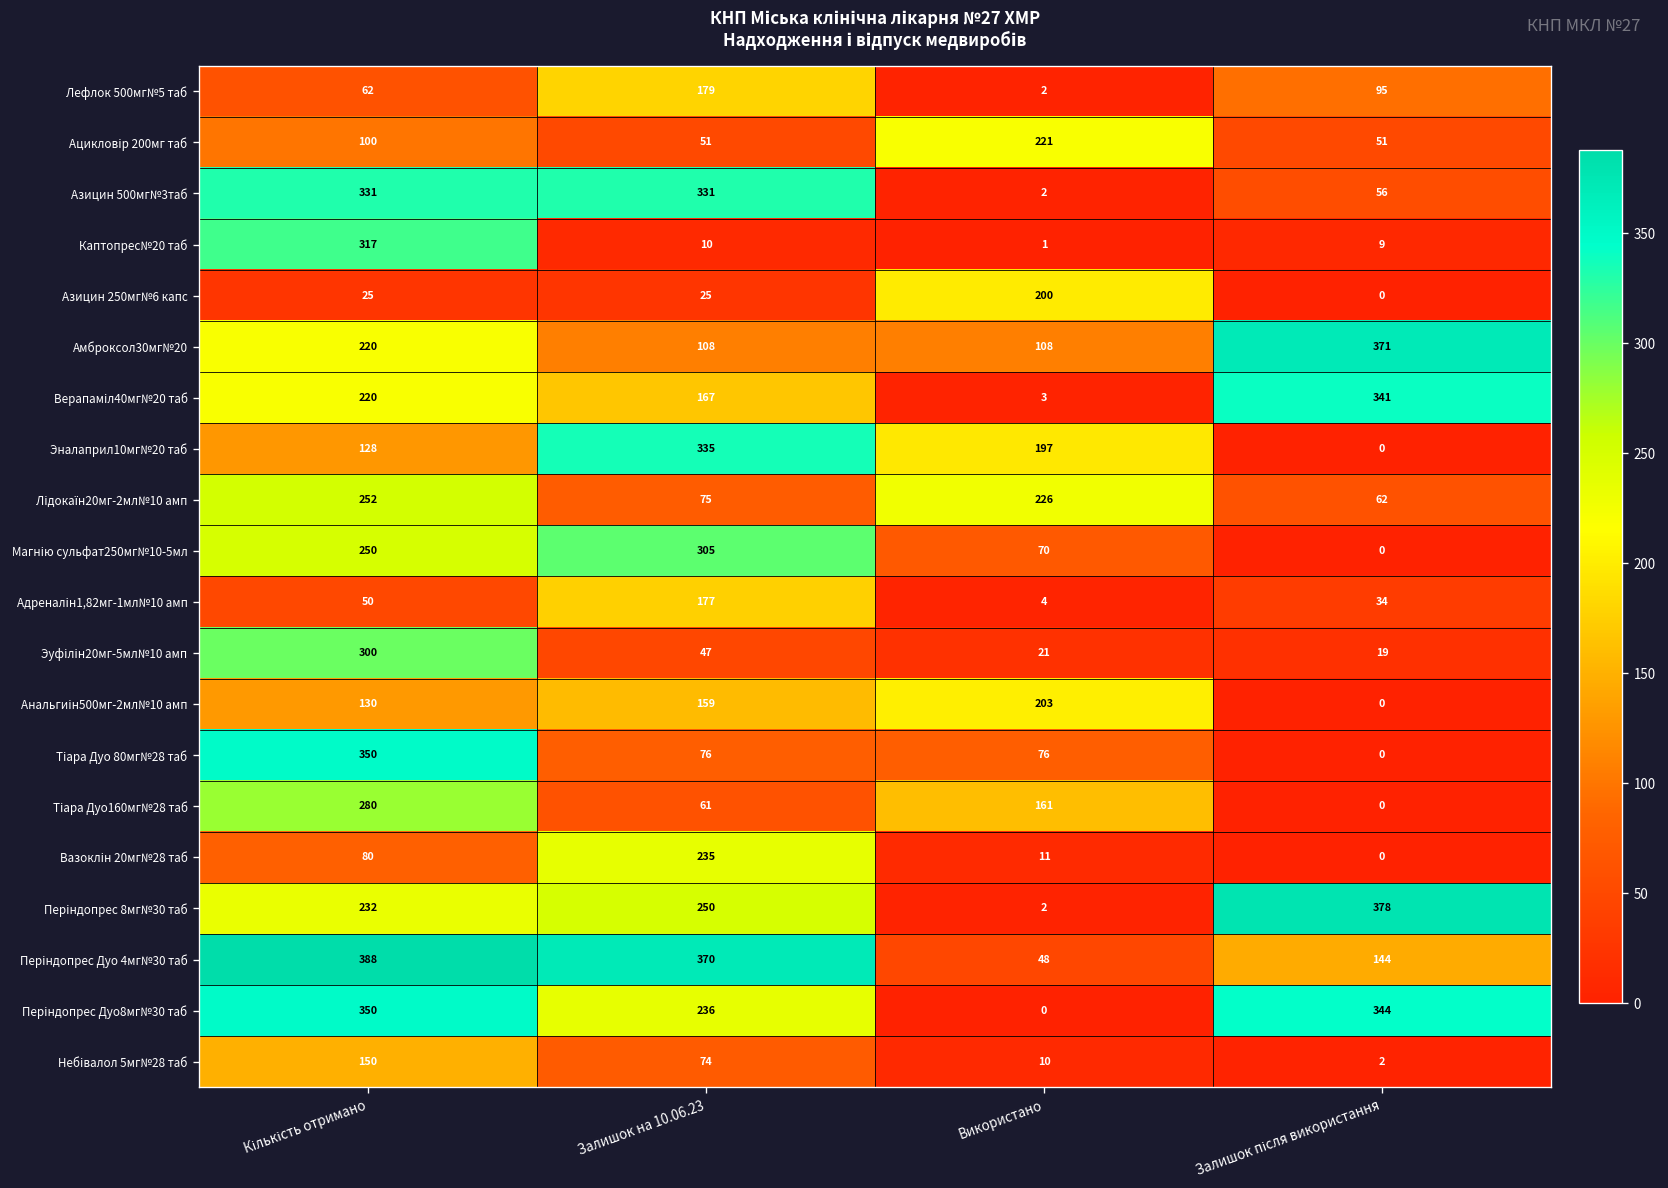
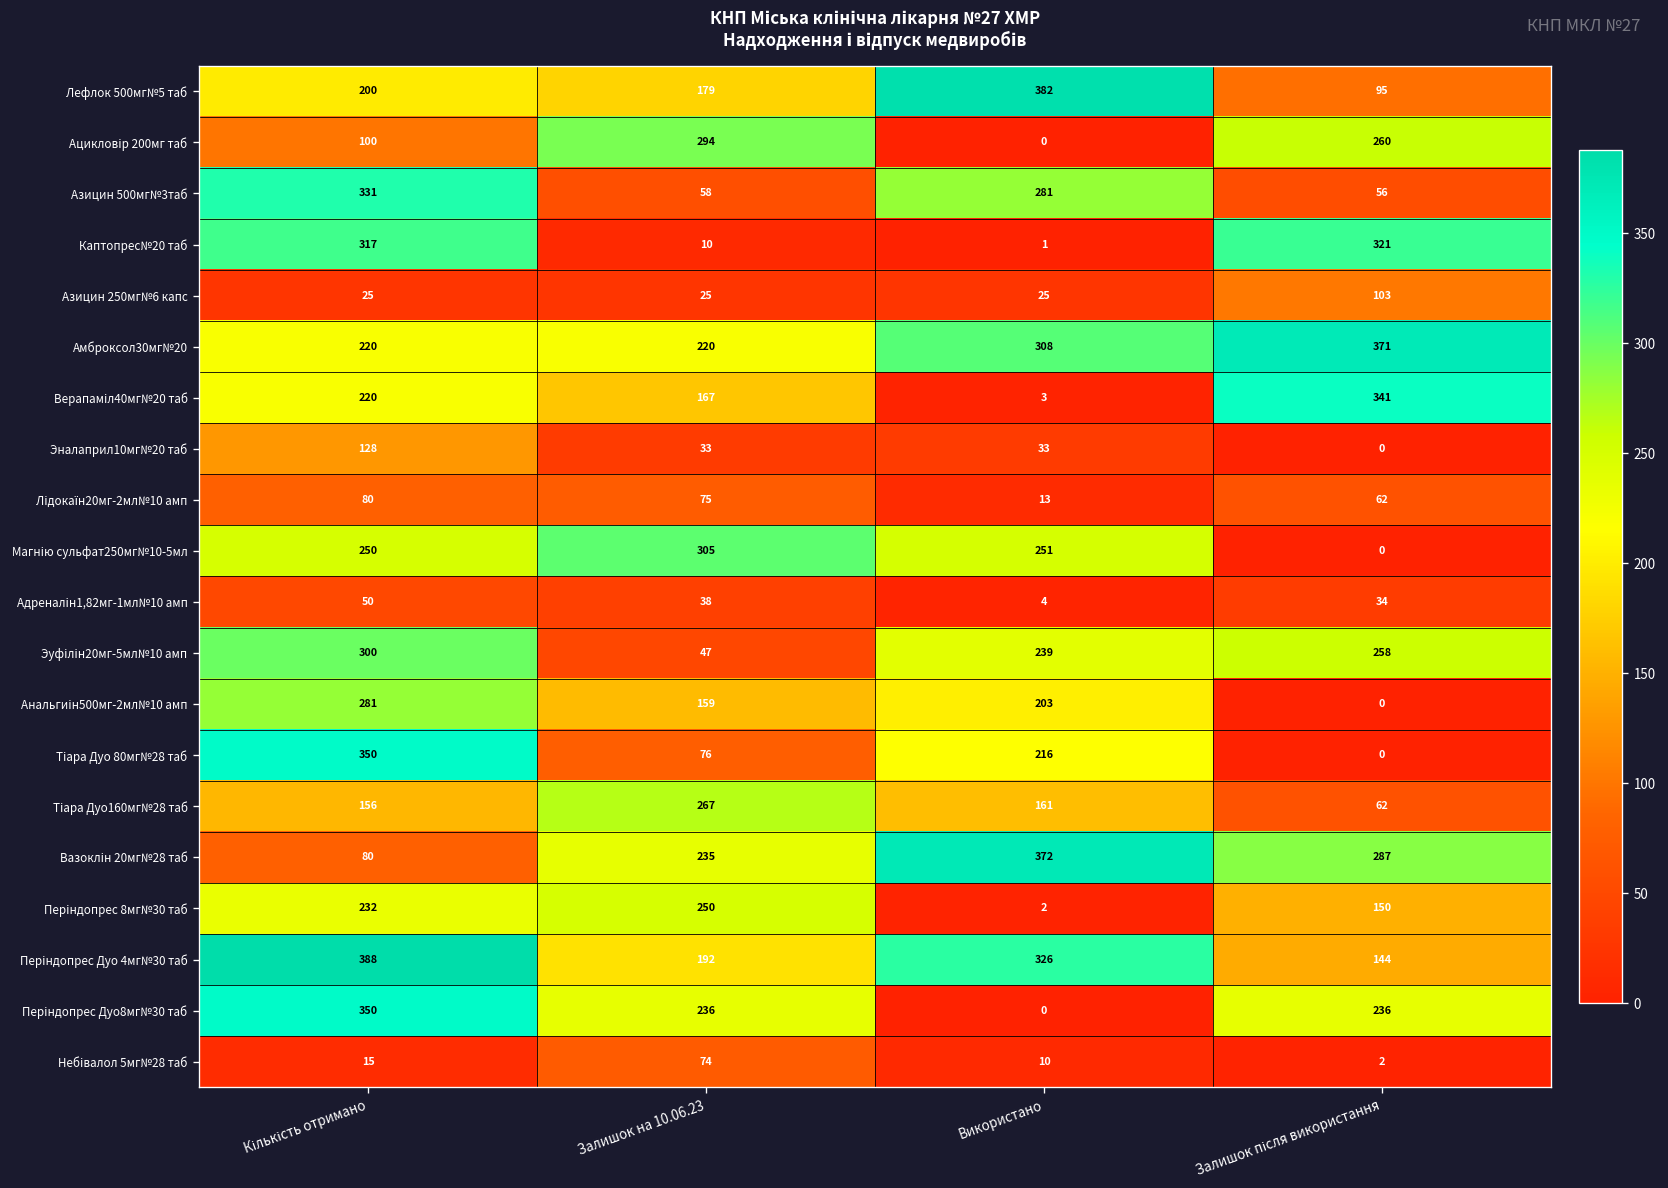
Лефлок 500мг№5 таб, Кількість отримано: 62 -> 200
Лефлок 500мг№5 таб, Використано: 2 -> 382
Ацикловір 200мг таб, Залишок на 10.06.23: 51 -> 294
Ацикловір 200мг таб, Використано: 221 -> 0
Ацикловір 200мг таб, Залишок після використання: 51 -> 260
Азицин 500мг№3таб, Залишок на 10.06.23: 331 -> 58
Азицин 500мг№3таб, Використано: 2 -> 281
Каптопрес№20 таб, Залишок після використання: 9 -> 321
Азицин 250мг№6 капс, Використано: 200 -> 25
Азицин 250мг№6 капс, Залишок після використання: 0 -> 103
Амброксол30мг№20, Залишок на 10.06.23: 108 -> 220
Амброксол30мг№20, Використано: 108 -> 308
Эналаприл10мг№20 таб, Залишок на 10.06.23: 335 -> 33
Эналаприл10мг№20 таб, Використано: 197 -> 33
Лідокаїн20мг-2мл№10 амп, Кількість отримано: 252 -> 80
Лідокаїн20мг-2мл№10 амп, Використано: 226 -> 13
Магнію сульфат250мг№10-5мл, Використано: 70 -> 251
Адреналін1,82мг-1мл№10 амп, Залишок на 10.06.23: 177 -> 38
Эуфілін20мг-5мл№10 амп, Використано: 21 -> 239
Эуфілін20мг-5мл№10 амп, Залишок після використання: 19 -> 258
Анальгиін500мг-2мл№10 амп, Кількість отримано: 130 -> 281
Тіара Дуо 80мг№28 таб, Використано: 76 -> 216
Тіара Дуо160мг№28 таб, Кількість отримано: 280 -> 156
Тіара Дуо160мг№28 таб, Залишок на 10.06.23: 61 -> 267
Тіара Дуо160мг№28 таб, Залишок після використання: 0 -> 62
Вазоклін 20мг№28 таб, Використано: 11 -> 372
Вазоклін 20мг№28 таб, Залишок після використання: 0 -> 287
Періндопрес 8мг№30 таб, Залишок після використання: 378 -> 150
Періндопрес Дуо 4мг№30 таб, Залишок на 10.06.23: 370 -> 192
Періндопрес Дуо 4мг№30 таб, Використано: 48 -> 326
Періндопрес Дуо8мг№30 таб, Залишок після використання: 344 -> 236
Небівалол 5мг№28 таб, Кількість отримано: 150 -> 15
